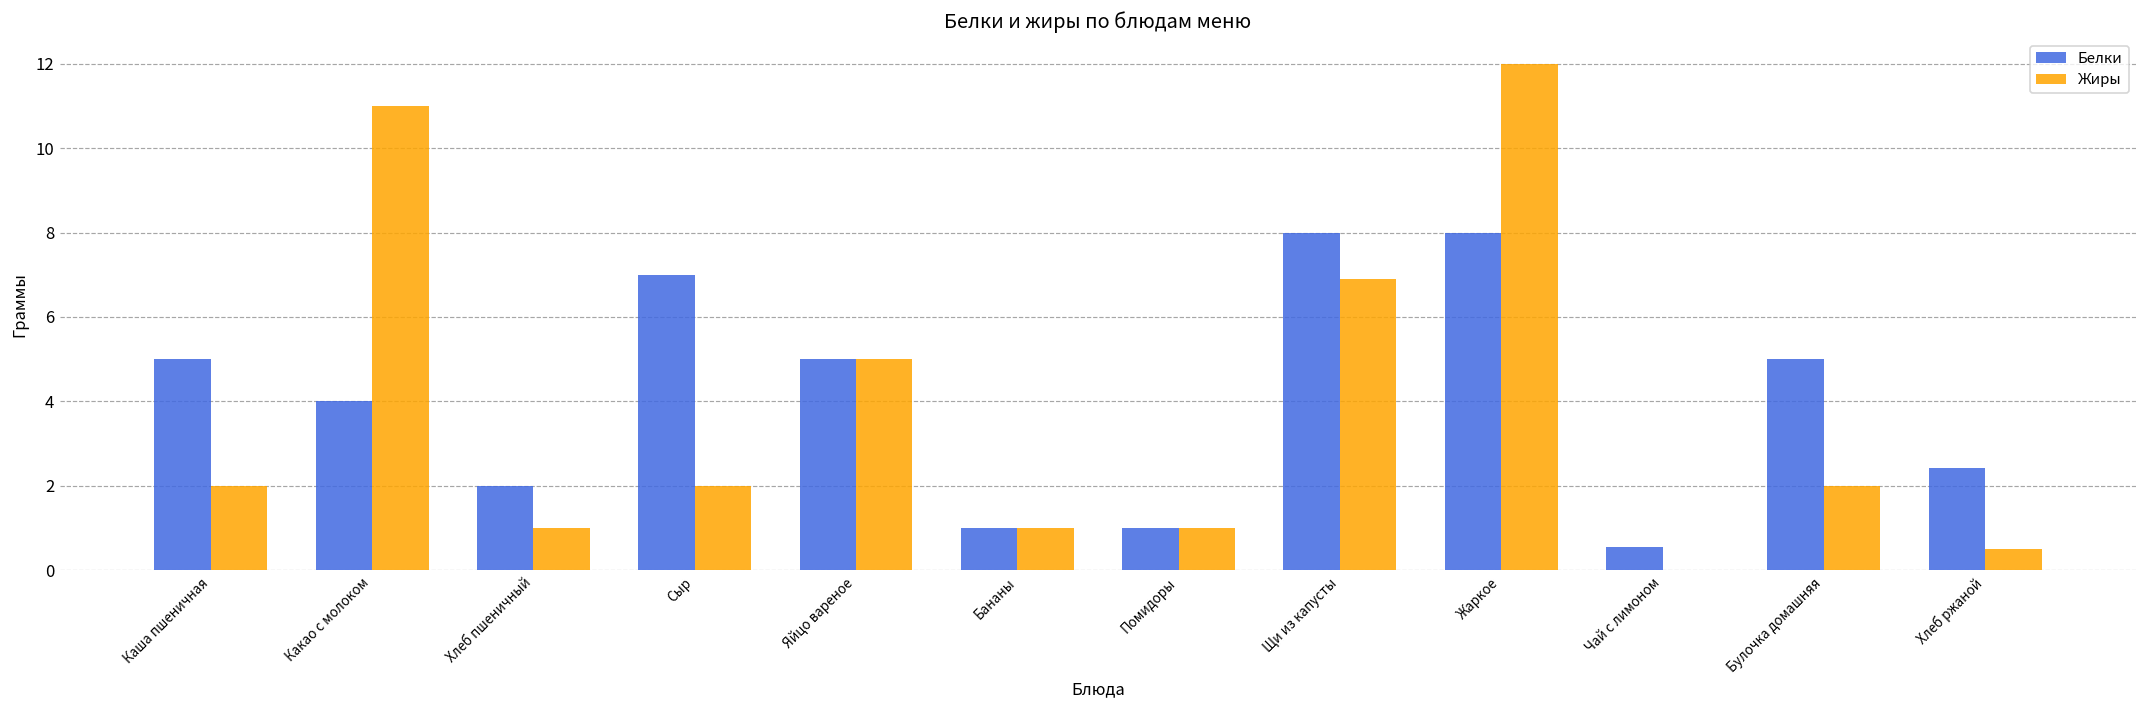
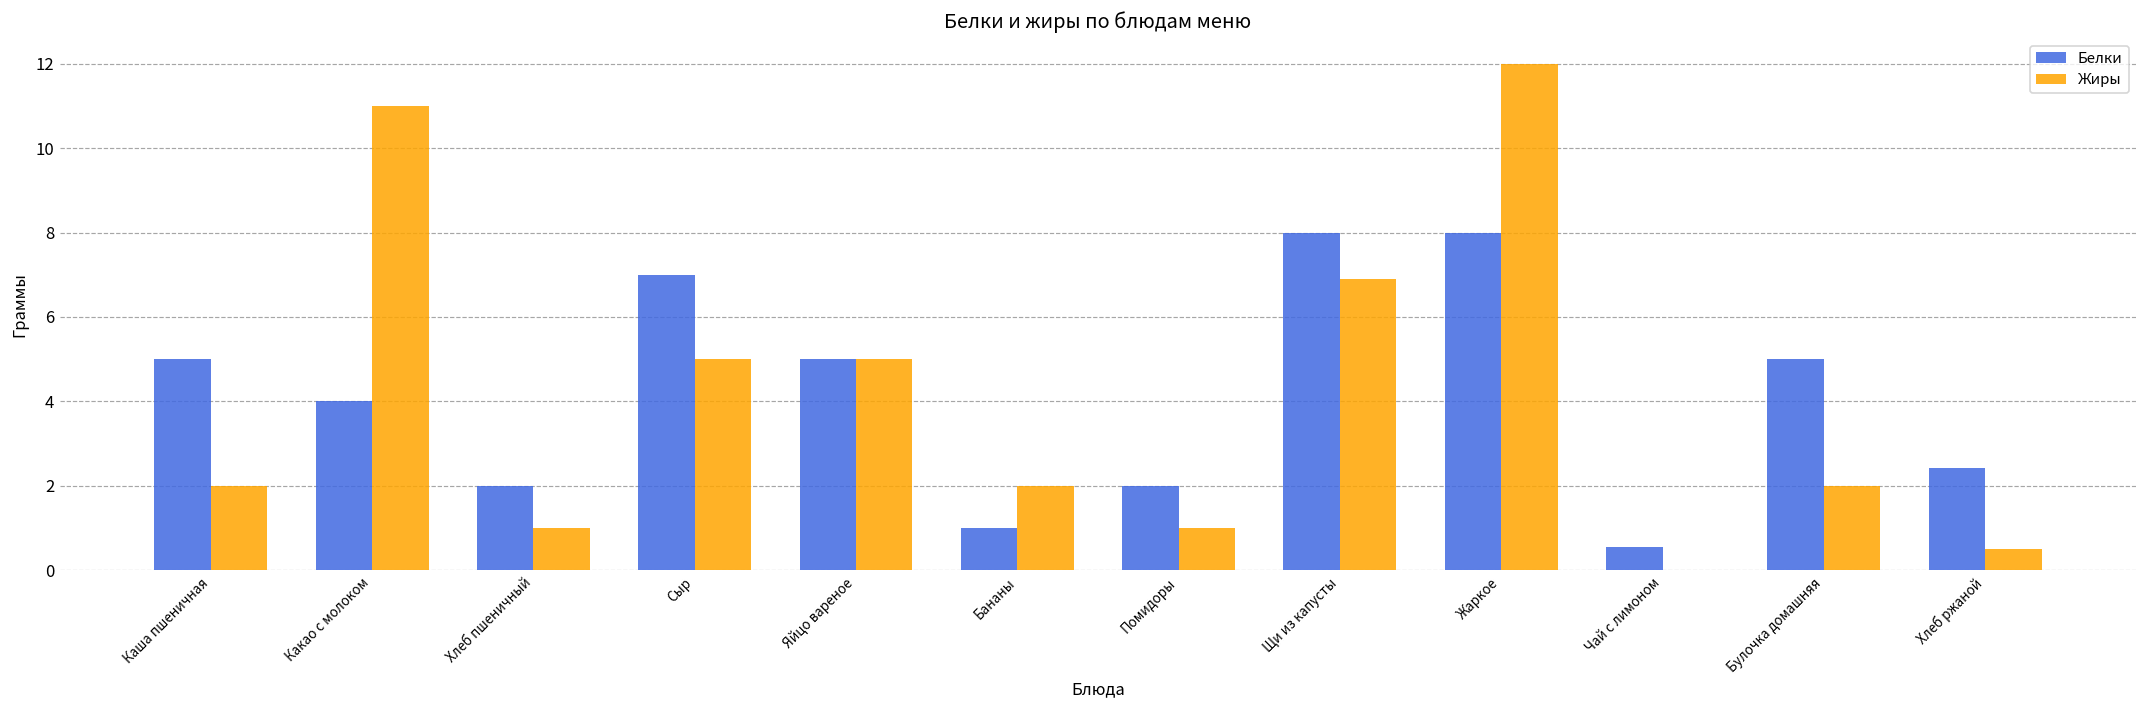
Жиры, Сыр: 2 -> 5
Жиры, Бананы: 1 -> 2
Белки, Помидоры: 1 -> 2
